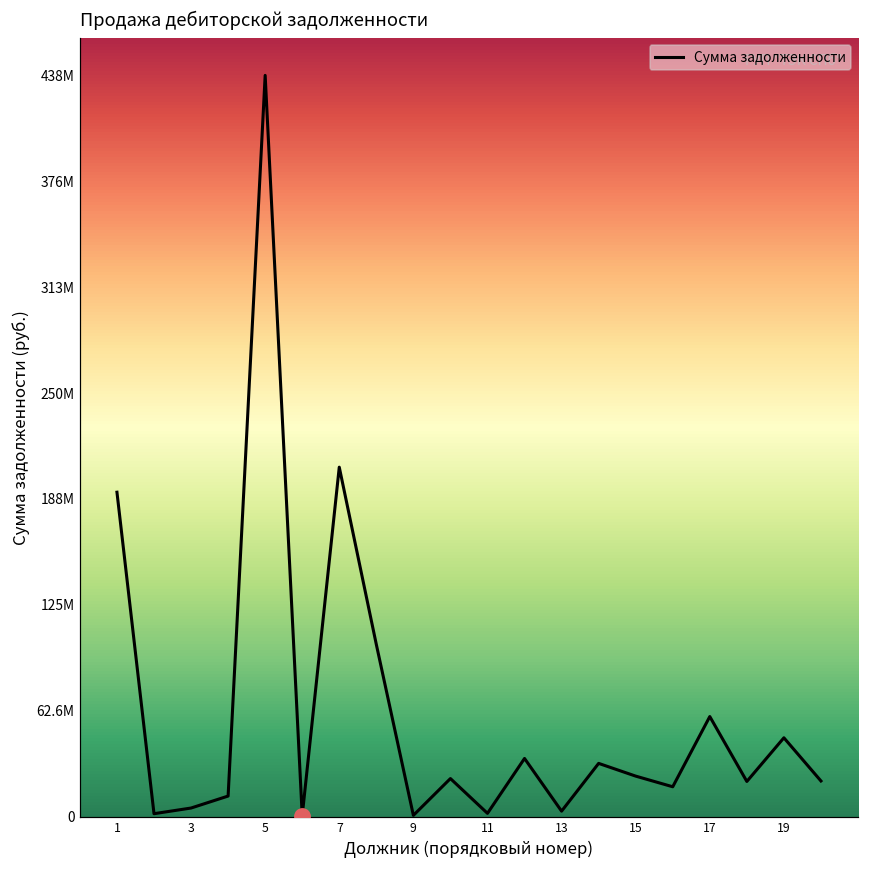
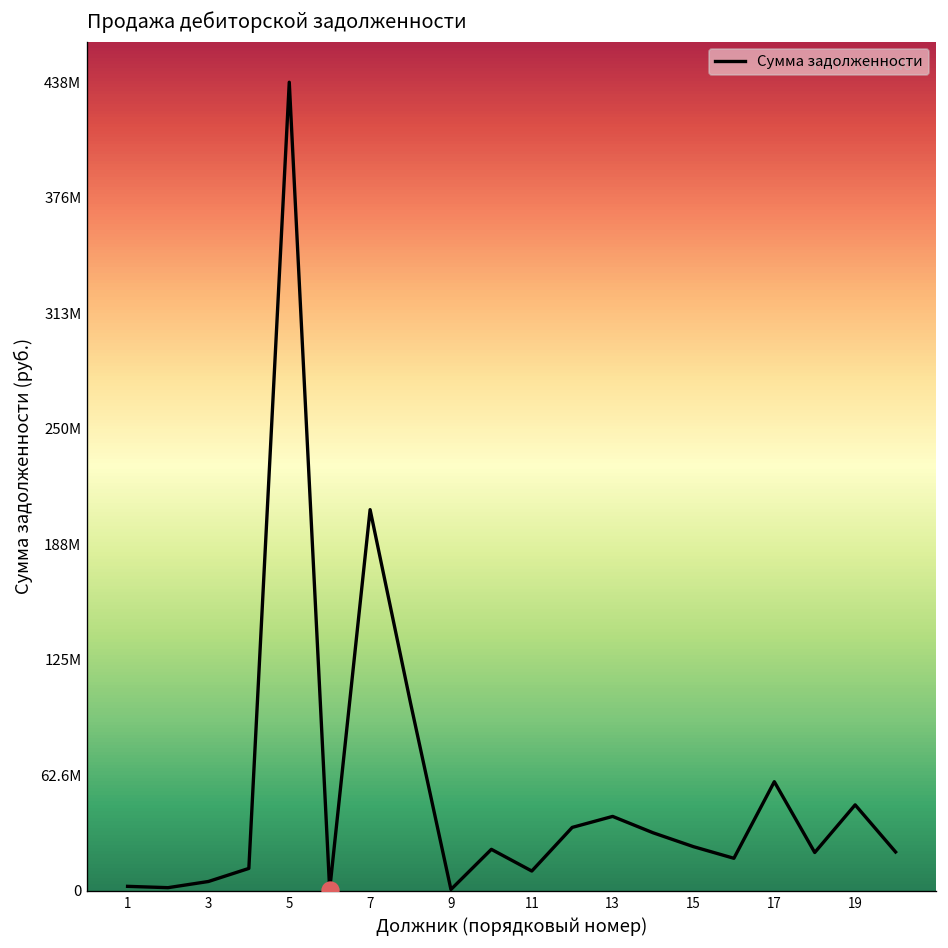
Сумма задолженности, 1: 192000000 -> 2000000
Сумма задолженности, 11: 2000000 -> 11000000
Сумма задолженности, 13: 3000000 -> 40000000
